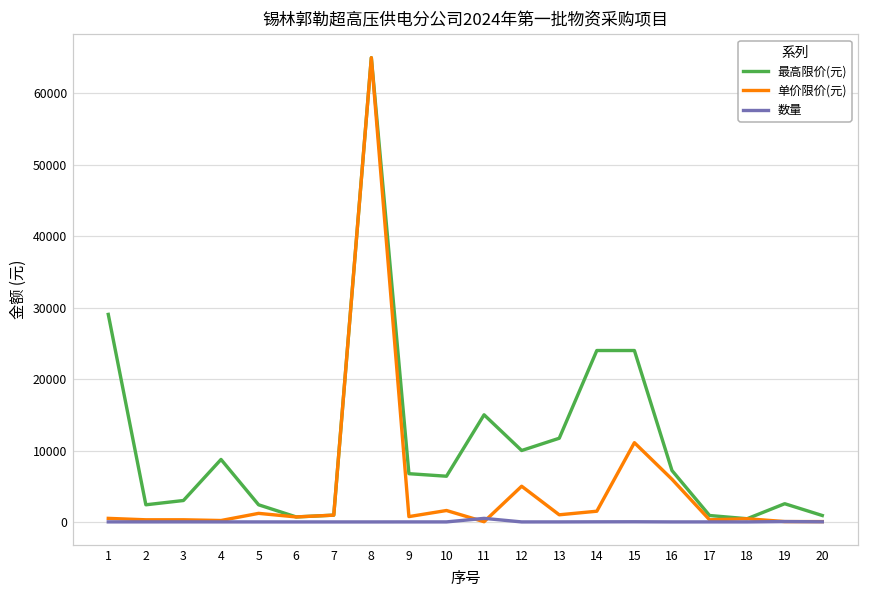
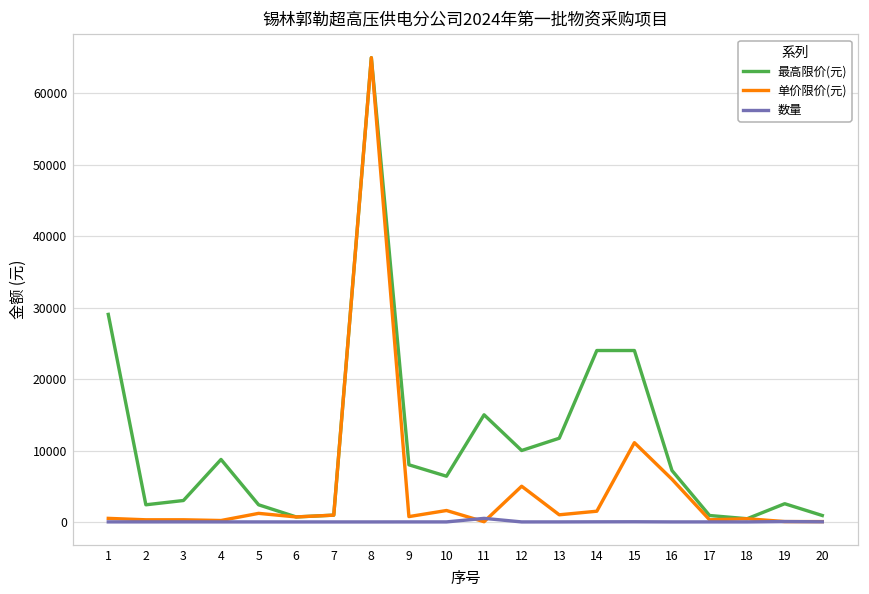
最高限价(元), 9: 7000 -> 8000
